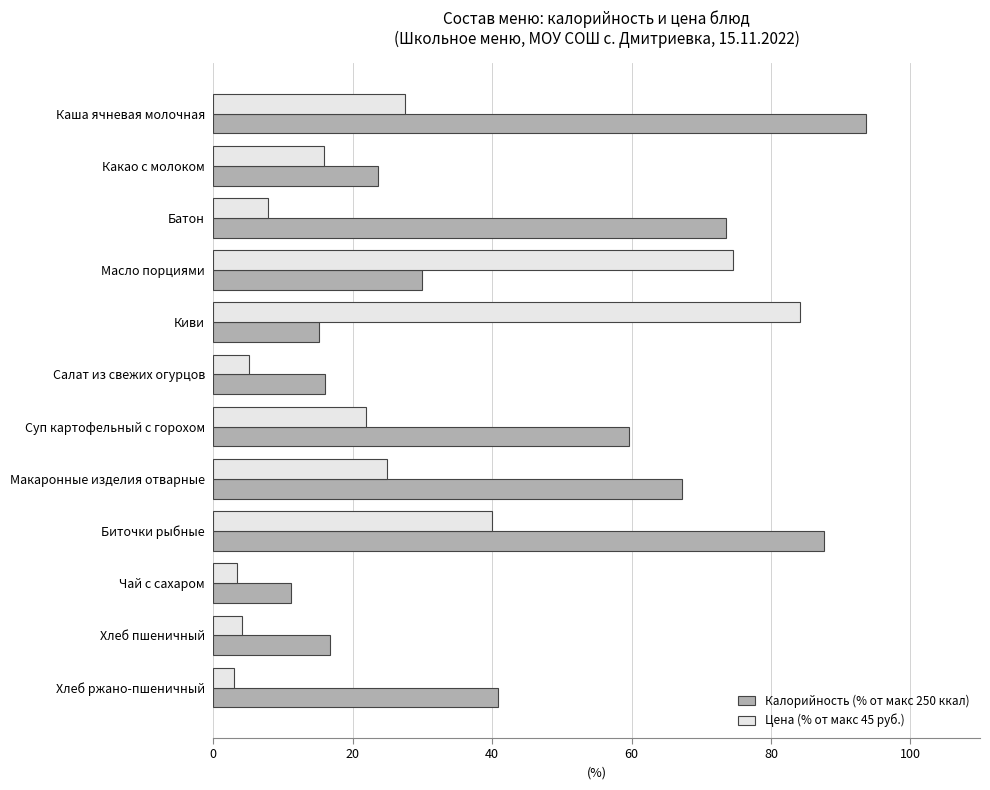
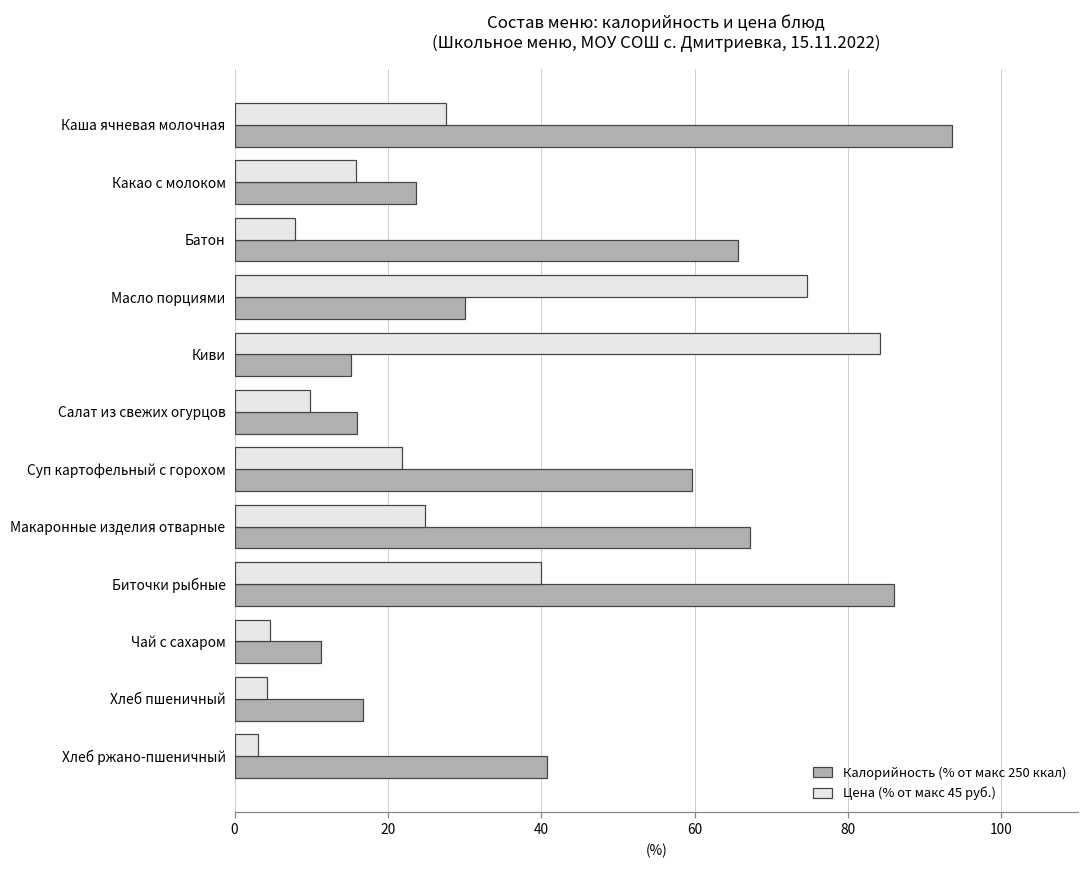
Калорийность (% от макс 250 ккал), Батон: 74 -> 66
Цена (% от макс 45 руб.), Салат из свежих огурцов: 5 -> 10
Калорийность (% от макс 250 ккал), Биточки рыбные: 88 -> 86
Цена (% от макс 45 руб.), Чай с сахаром: 3 -> 5
